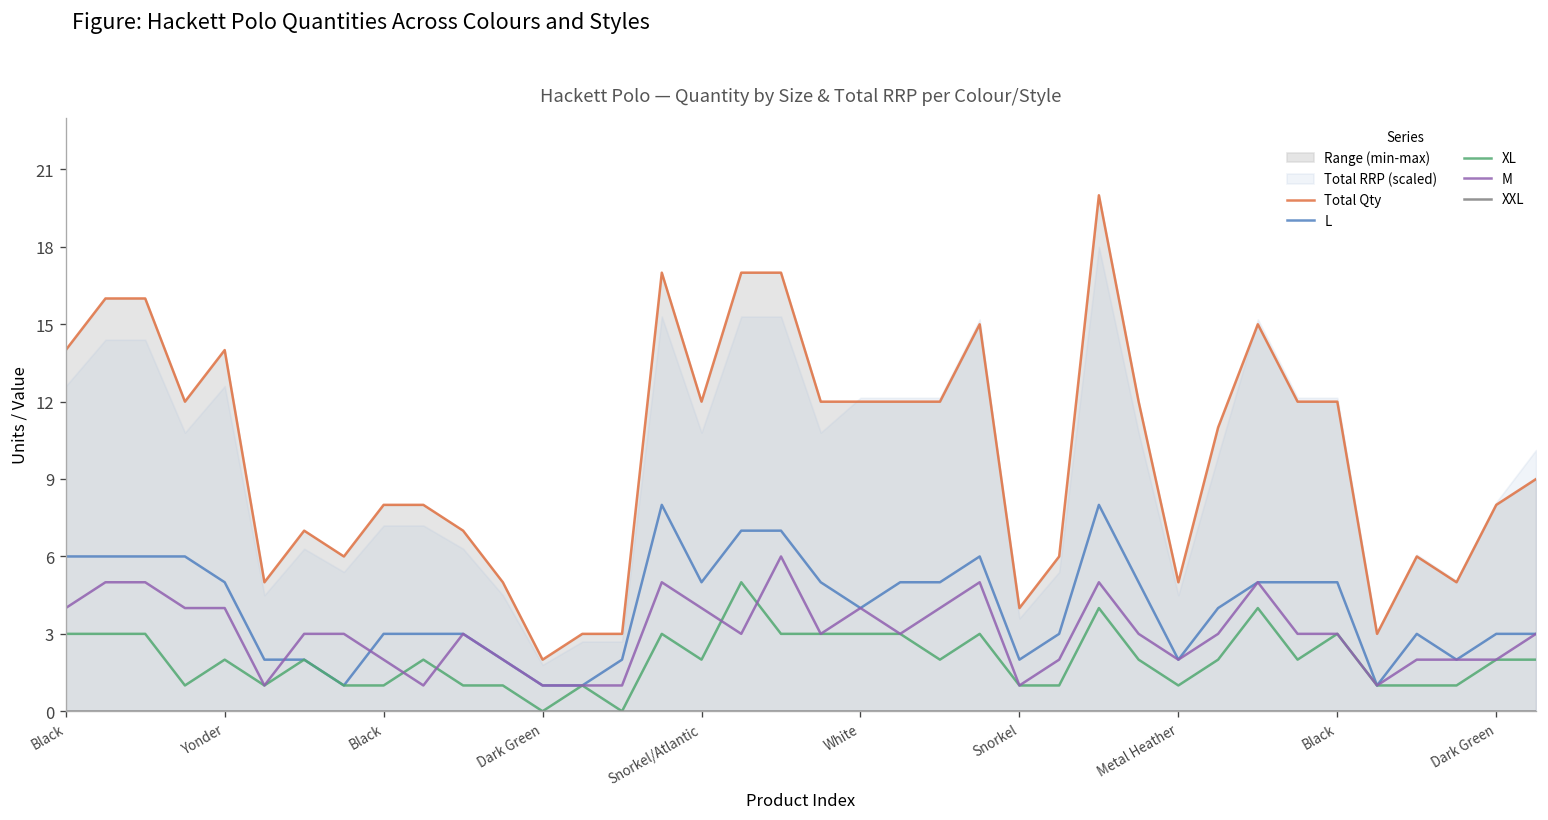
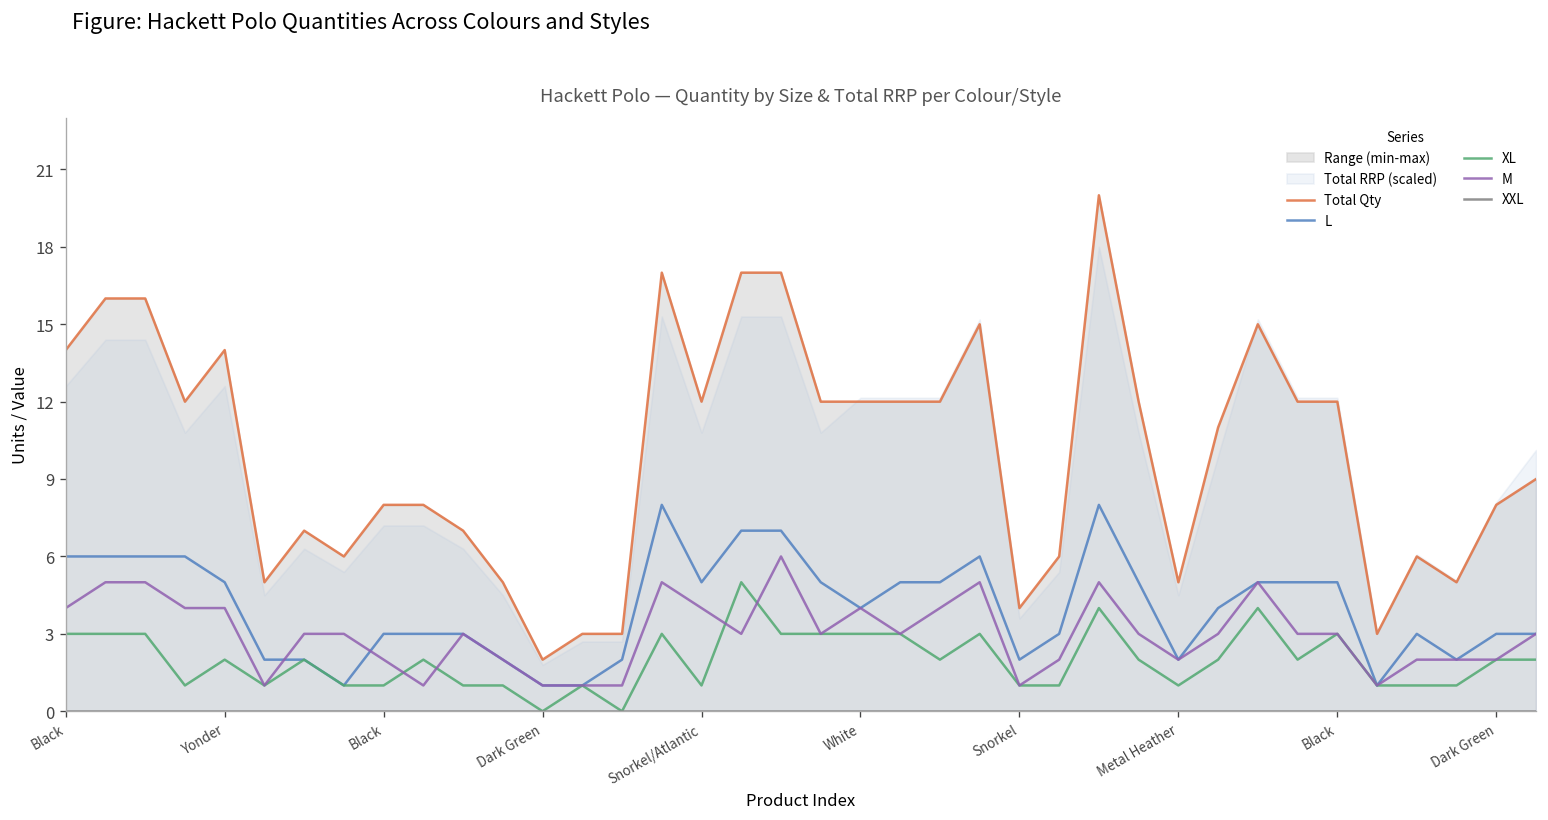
XL, Snorkel/Atlantic: 2 -> 1
